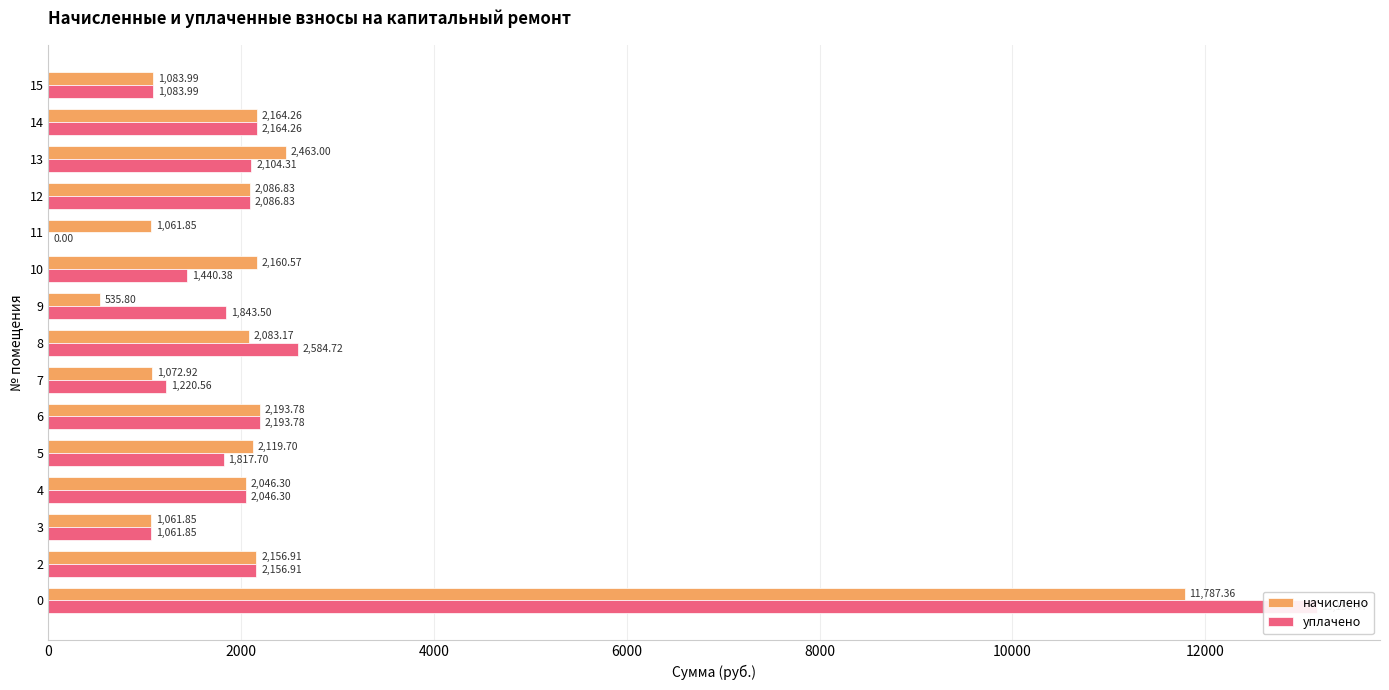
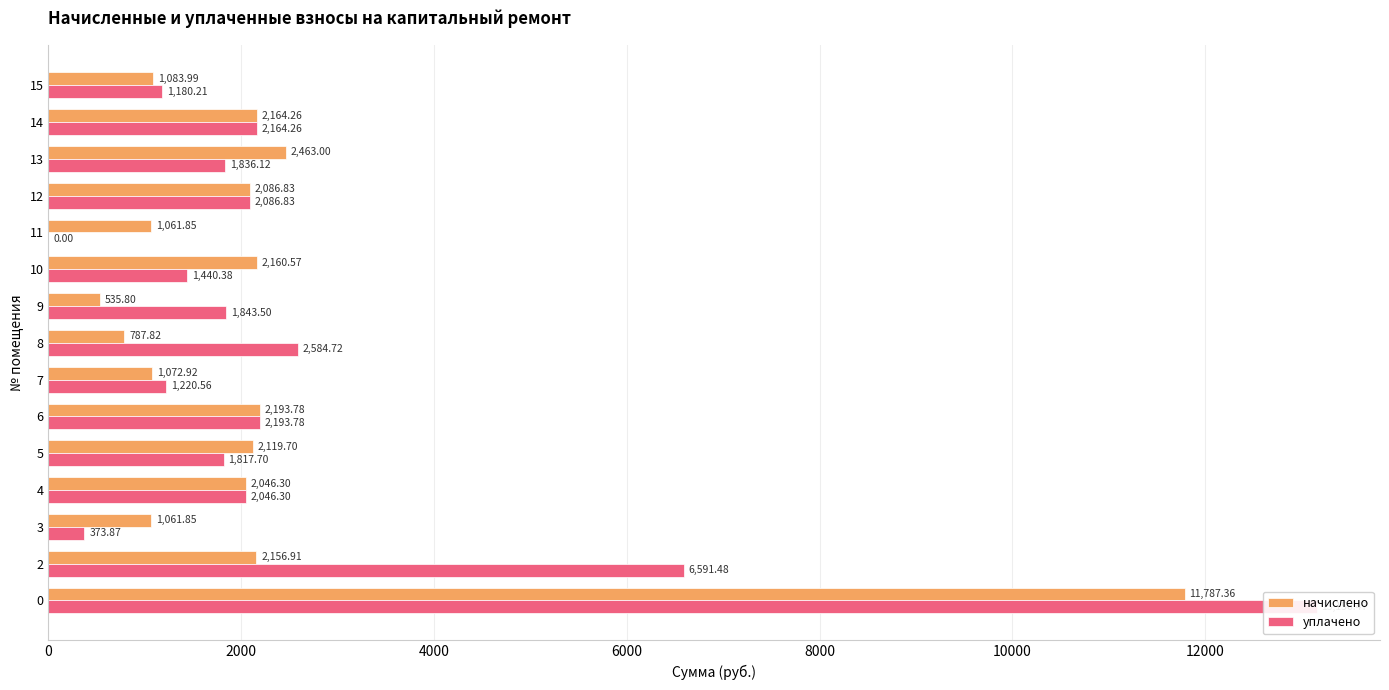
уплачено, 15: 1,083.99 -> 1,180.21
уплачено, 13: 2,104.31 -> 1,836.12
начислено, 8: 2,083.17 -> 787.82
уплачено, 3: 1,061.85 -> 373.87
уплачено, 2: 2,156.91 -> 6,591.48
